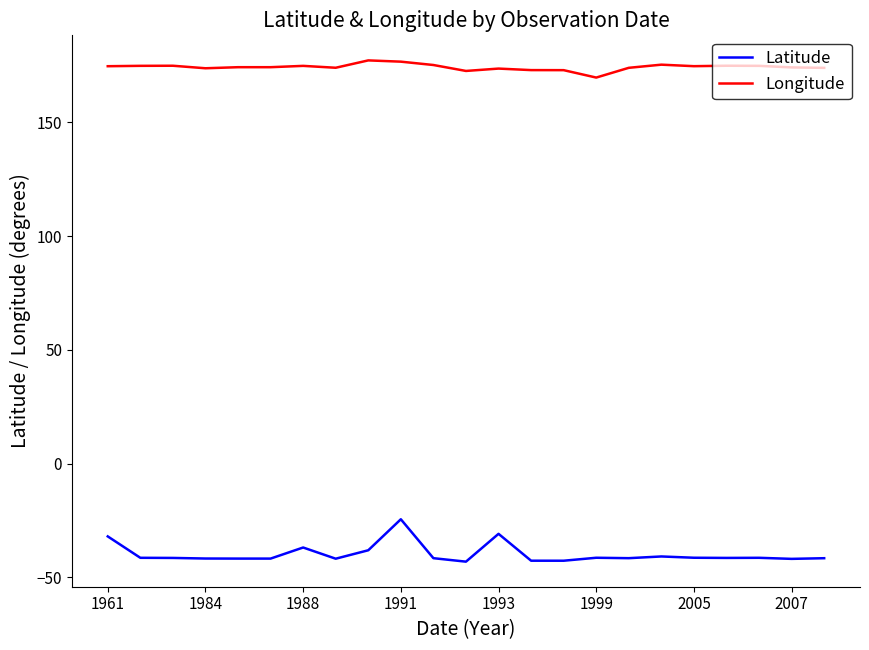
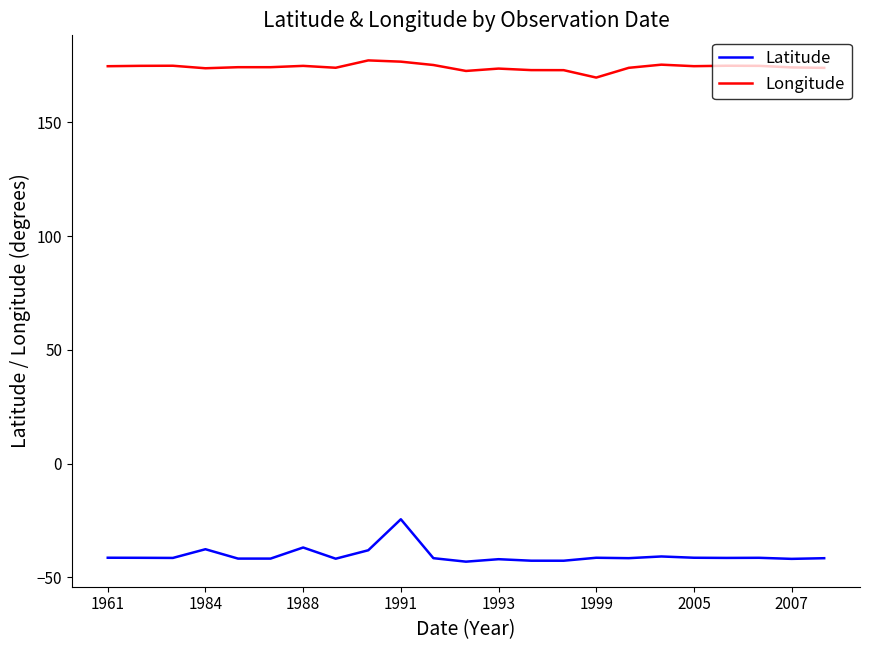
Latitude, 1961: -32 -> -41
Latitude, 1984: -42 -> -38
Latitude, 1993: -31 -> -42
